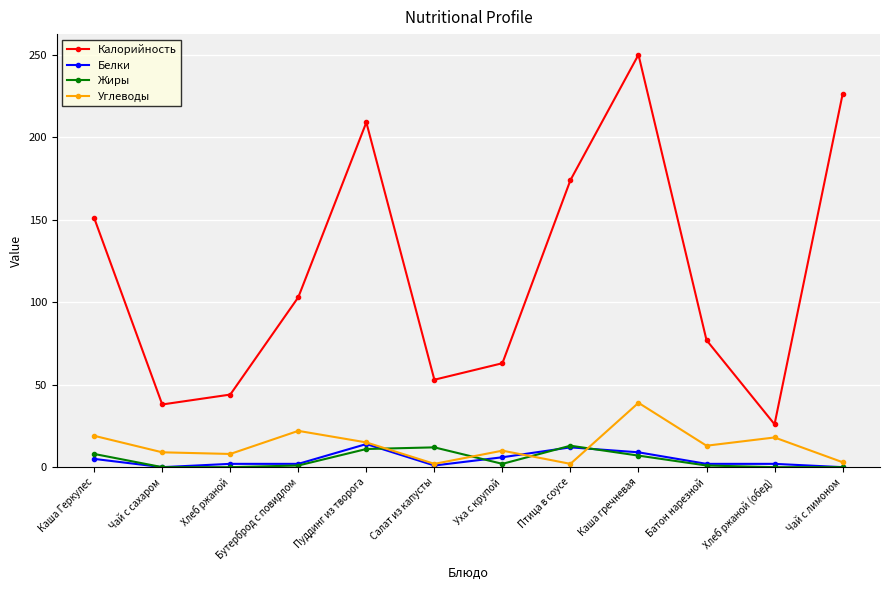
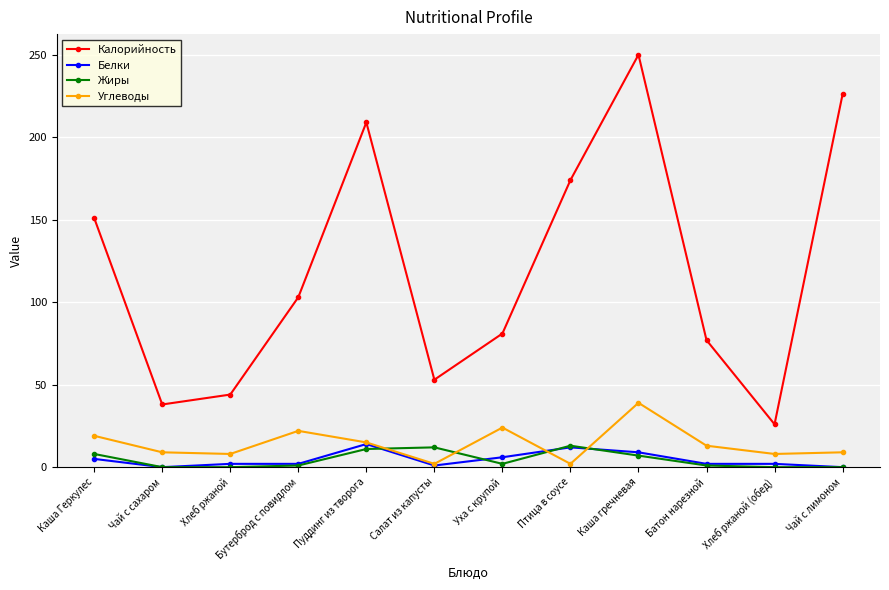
Калорийность, Уха с крупой: 63 -> 81
Углеводы, Уха с крупой: 10 -> 24
Углеводы, Хлеб ржаной (обед): 18 -> 8
Углеводы, Чай с лимоном: 3 -> 9
